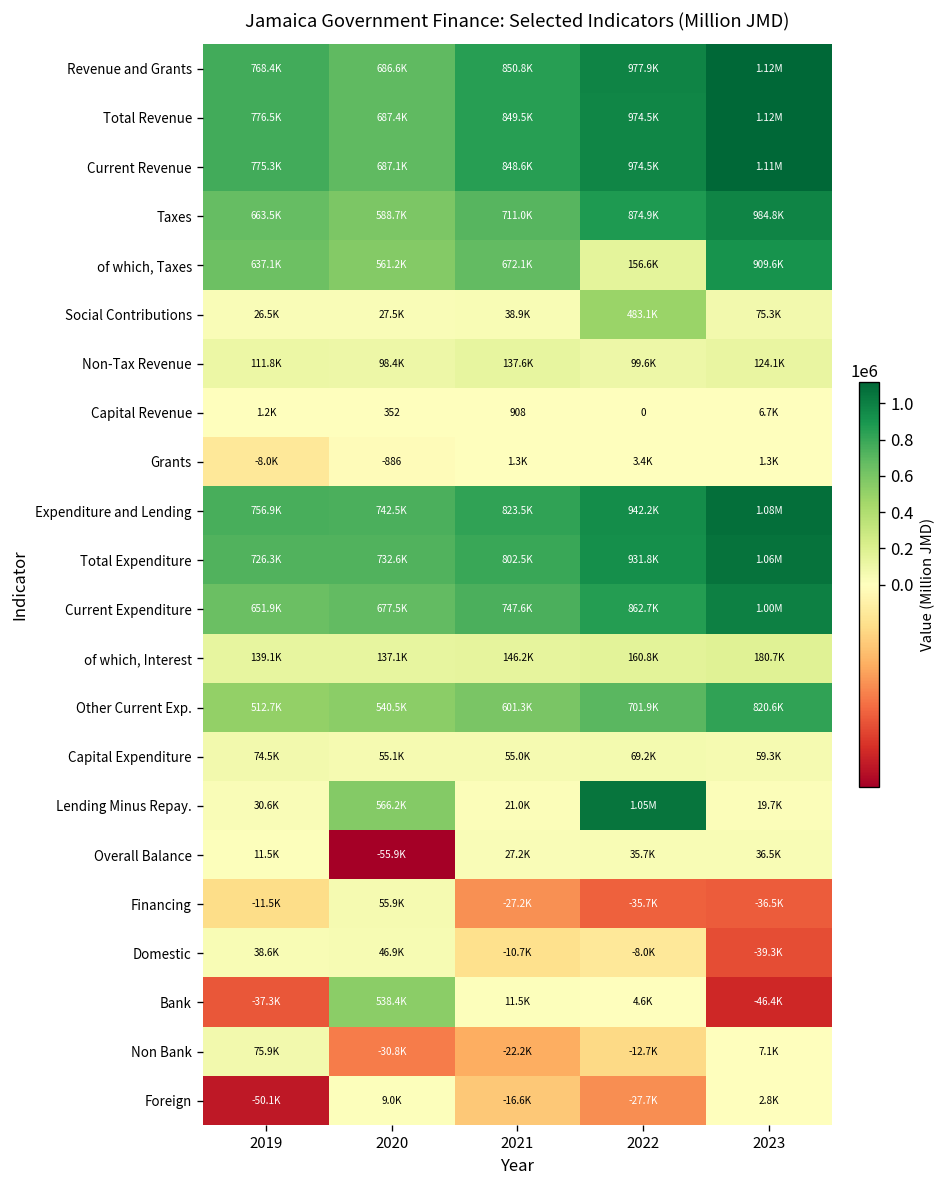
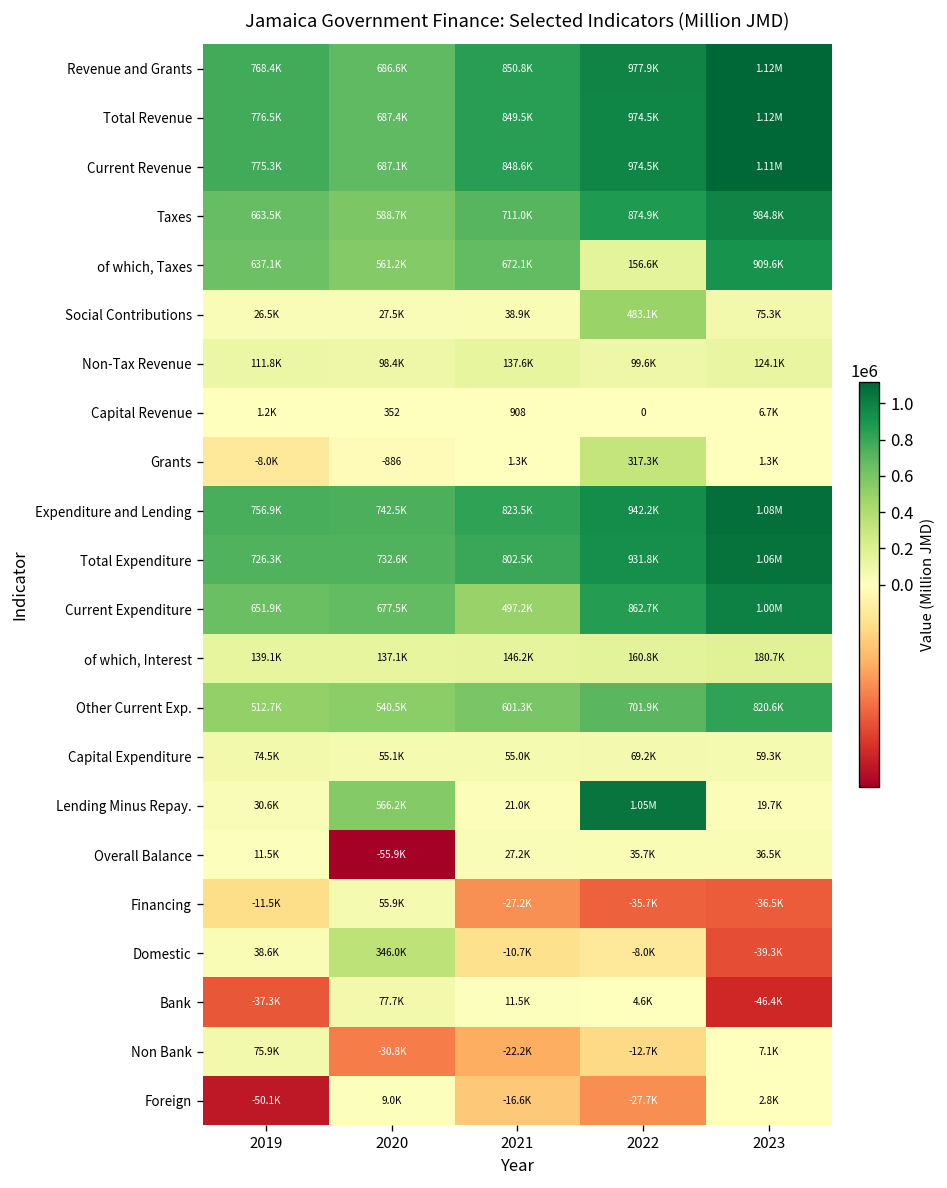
Grants, 2022: 3.4K -> 317.3K
Current Expenditure, 2021: 747.6K -> 497.2K
Domestic, 2020: 46.9K -> 346.0K
Bank, 2020: 538.4K -> 77.7K
